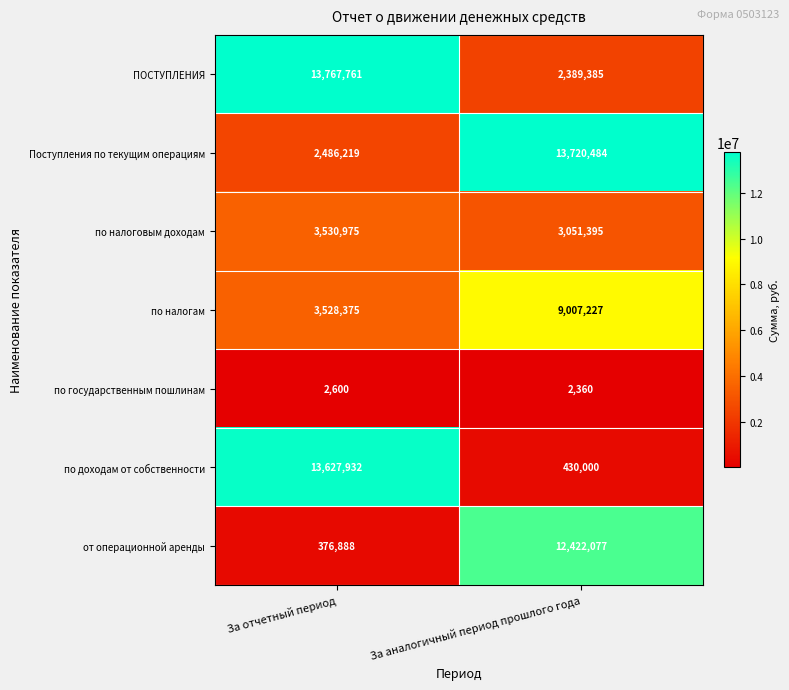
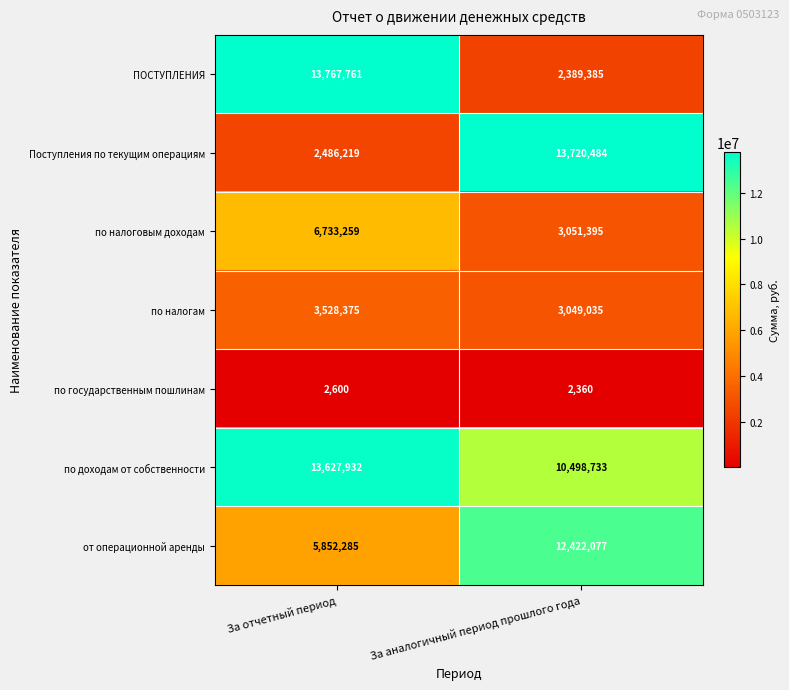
по налоговым доходам, За отчетный период: 3,530,975 -> 6,733,259
по налогам, За аналогичный период прошлого года: 9,007,227 -> 3,049,035
по доходам от собственности, За аналогичный период прошлого года: 430,000 -> 10,498,733
от операционной аренды, За отчетный период: 376,888 -> 5,852,285
